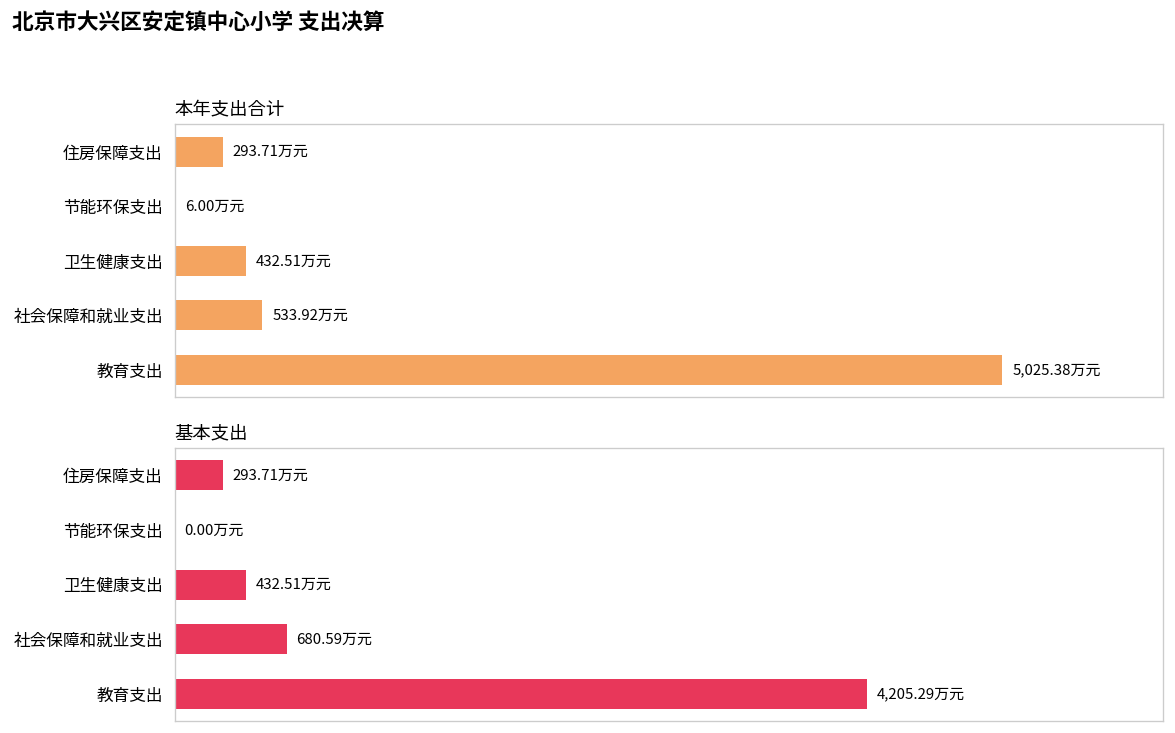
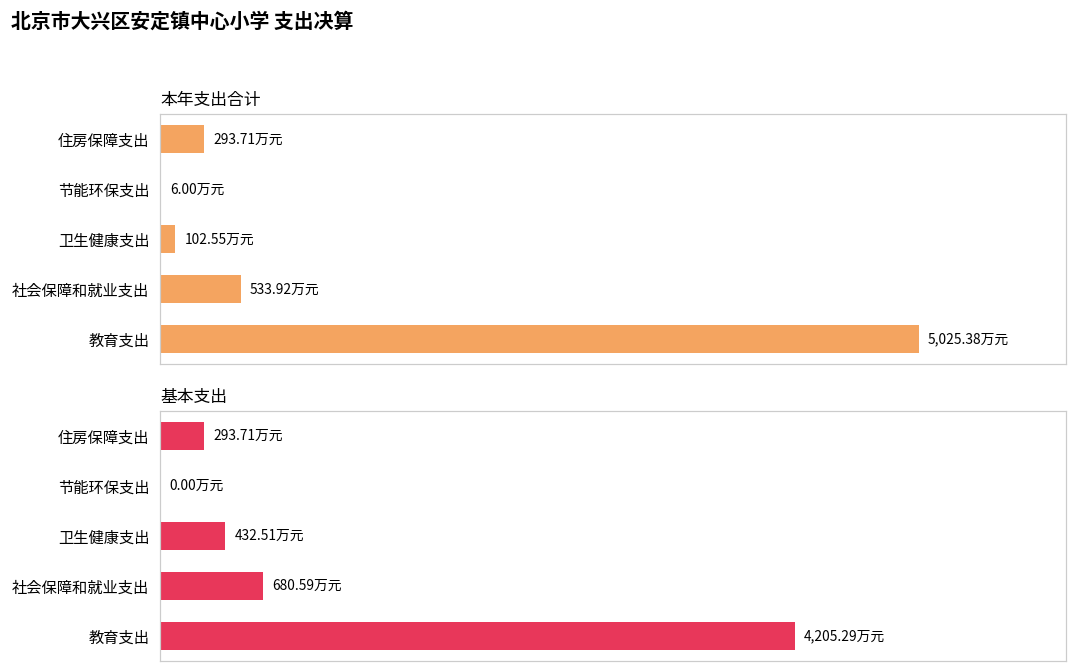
本年支出合计, 卫生健康支出: 432.51 -> 102.55
